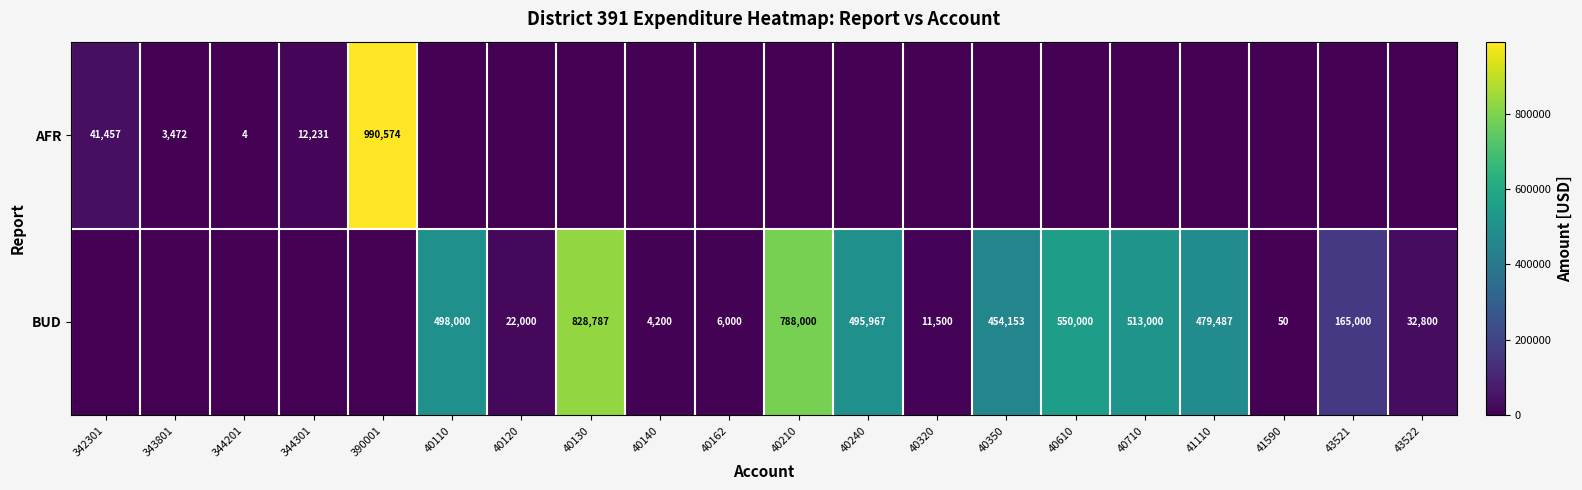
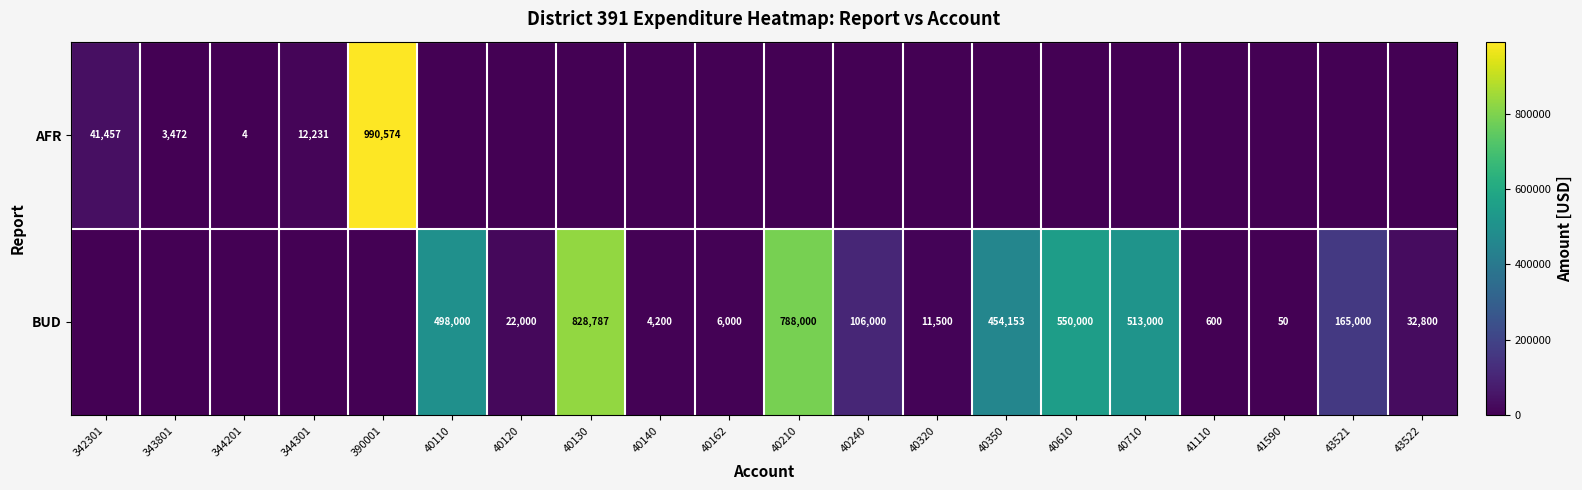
BUD, 40240: 495,967 -> 106,000
BUD, 41110: 479,487 -> 600
